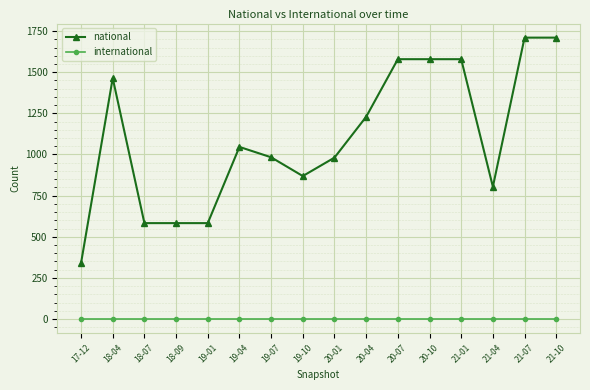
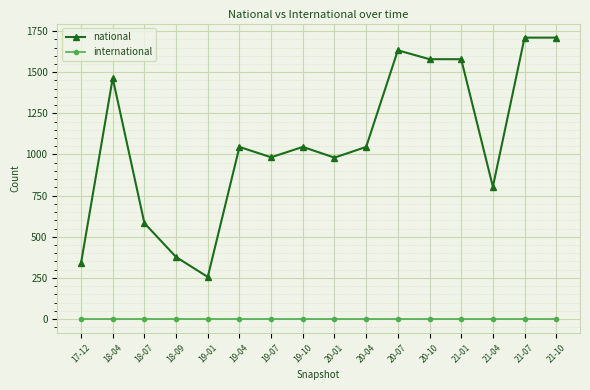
national, 18-09: 580 -> 380
national, 19-01: 580 -> 260
national, 19-10: 870 -> 1050
national, 20-04: 1230 -> 1050
national, 20-07: 1580 -> 1630
